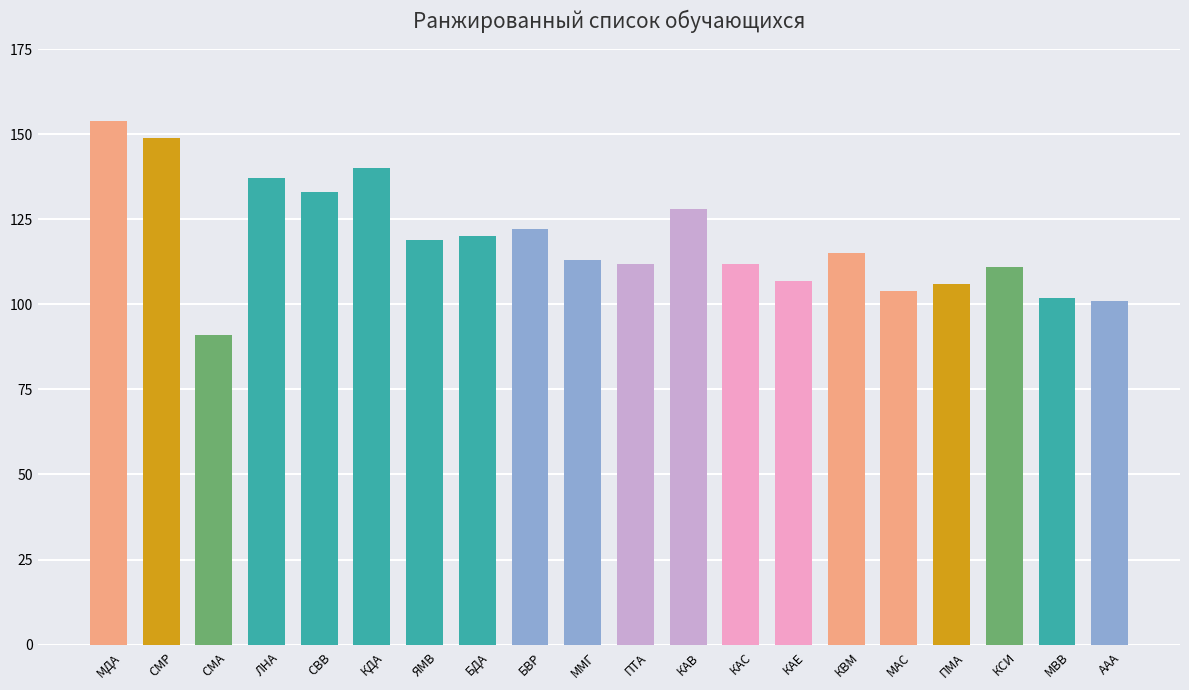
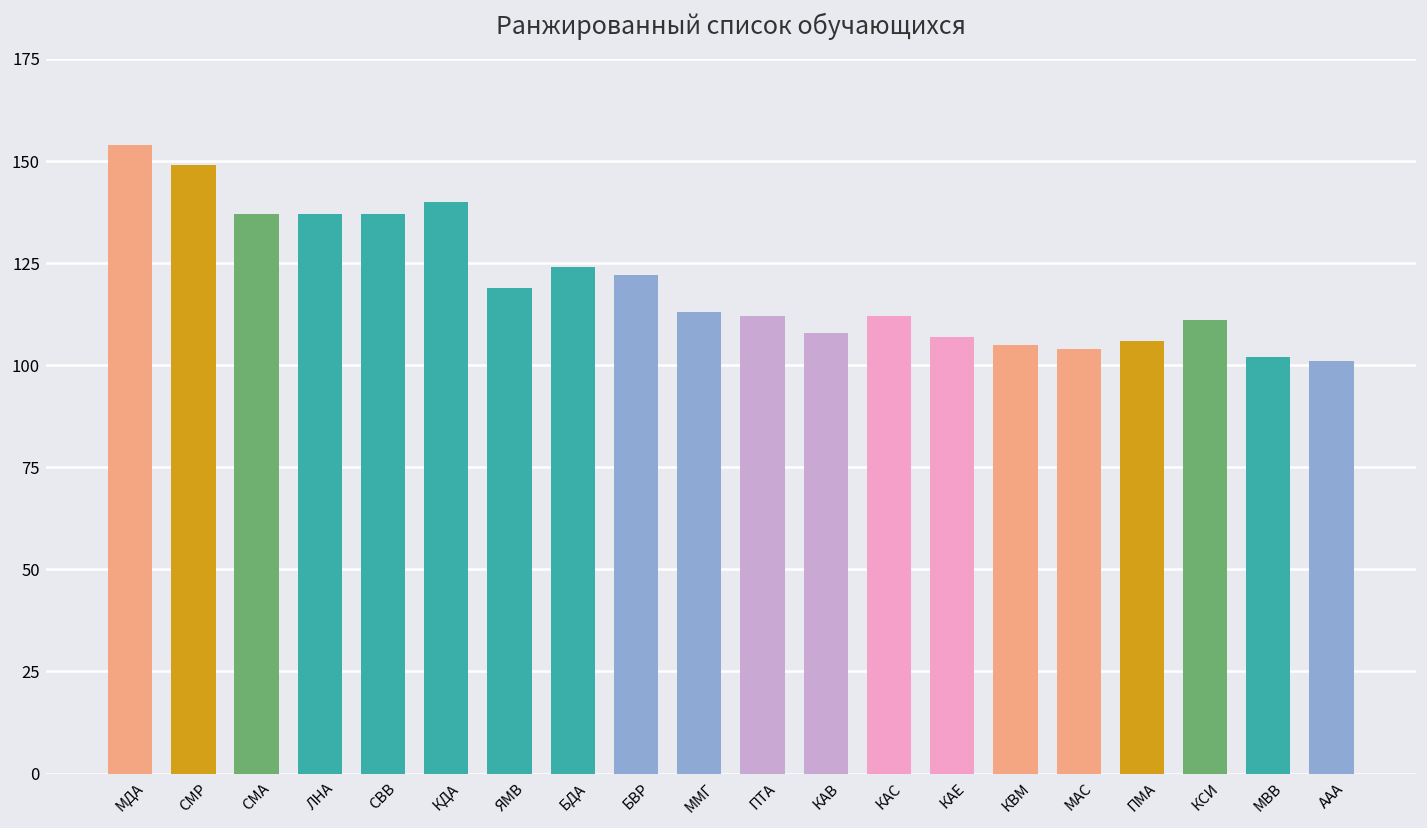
СМА: 91 -> 137
СВВ: 133 -> 137
БДА: 120 -> 124
КАВ: 128 -> 108
КВМ: 115 -> 105
